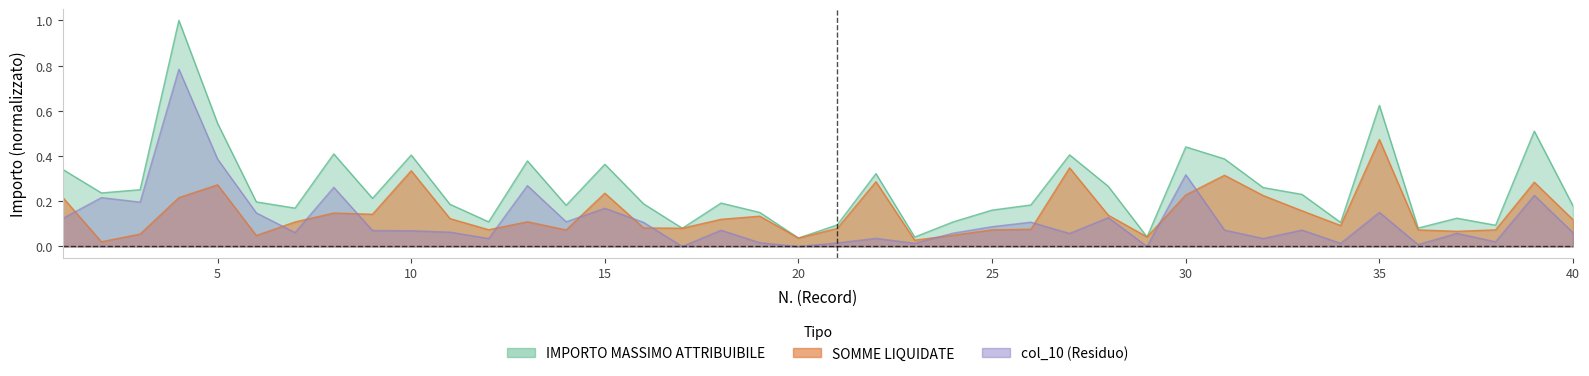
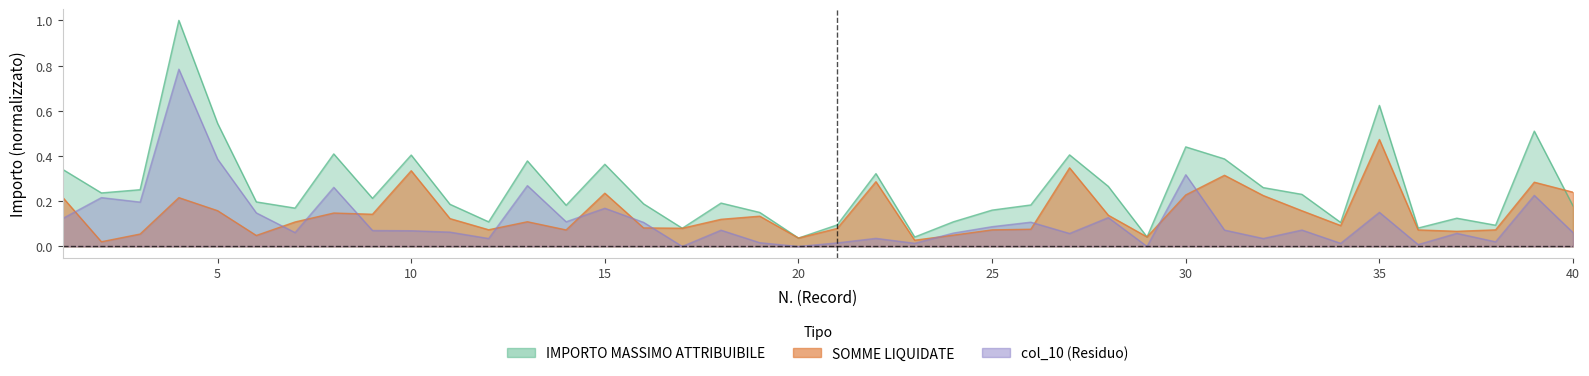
SOMME LIQUIDATE, 5: 0.27 -> 0.16
SOMME LIQUIDATE, 40: 0.12 -> 0.24
